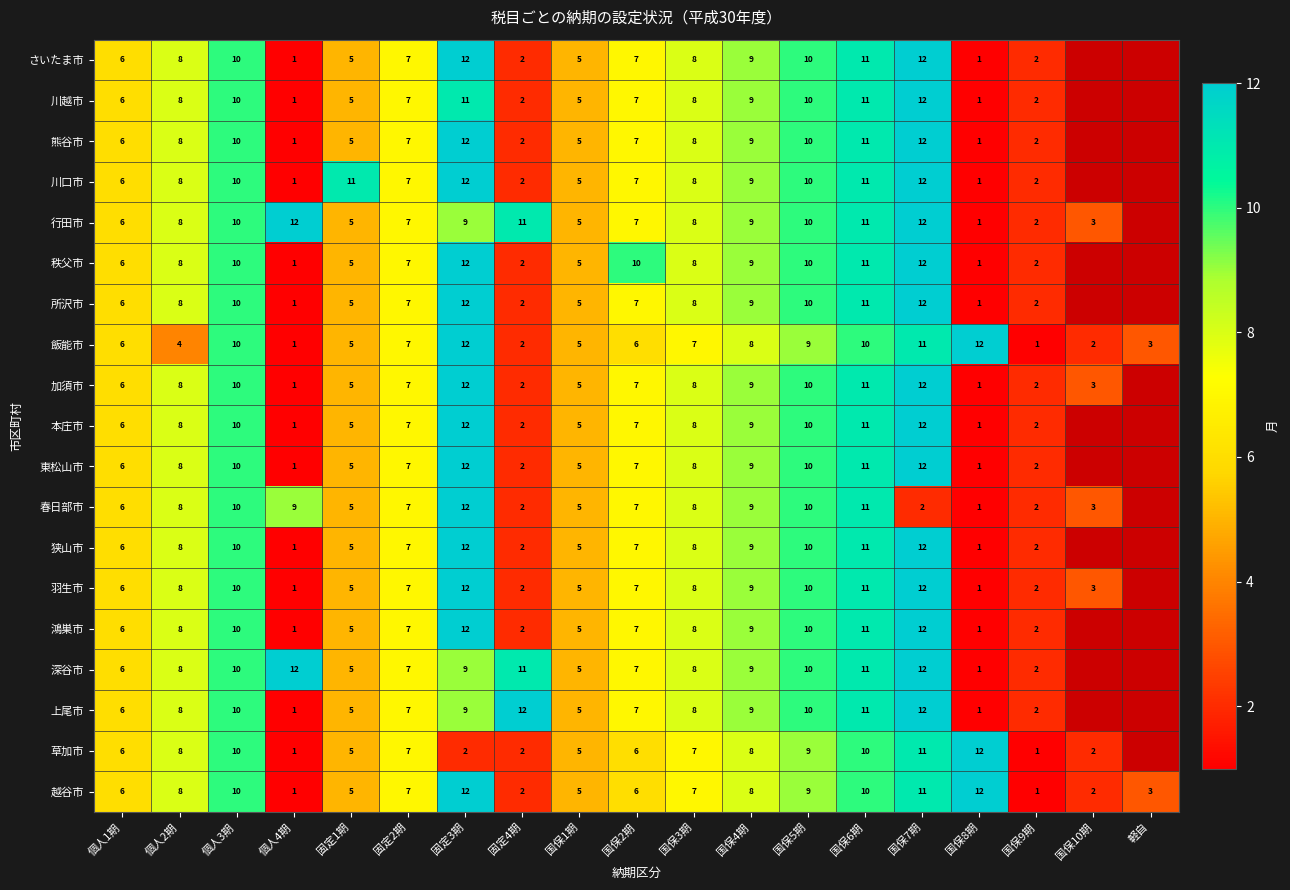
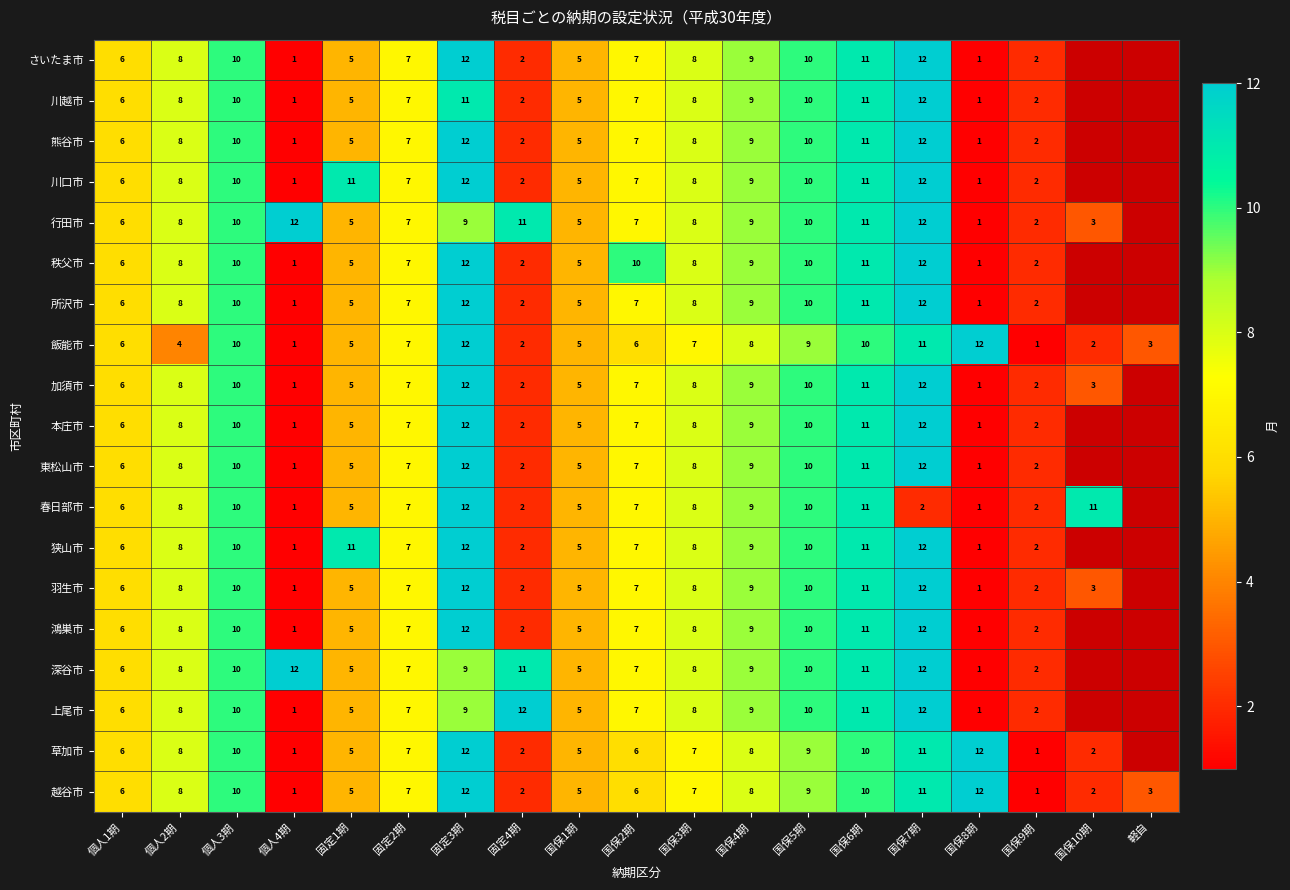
春日部市, 個人4期: 9 -> 1
春日部市, 国保10期: 3 -> 11
狭山市, 固定1期: 5 -> 11
草加市, 固定3期: 2 -> 12
